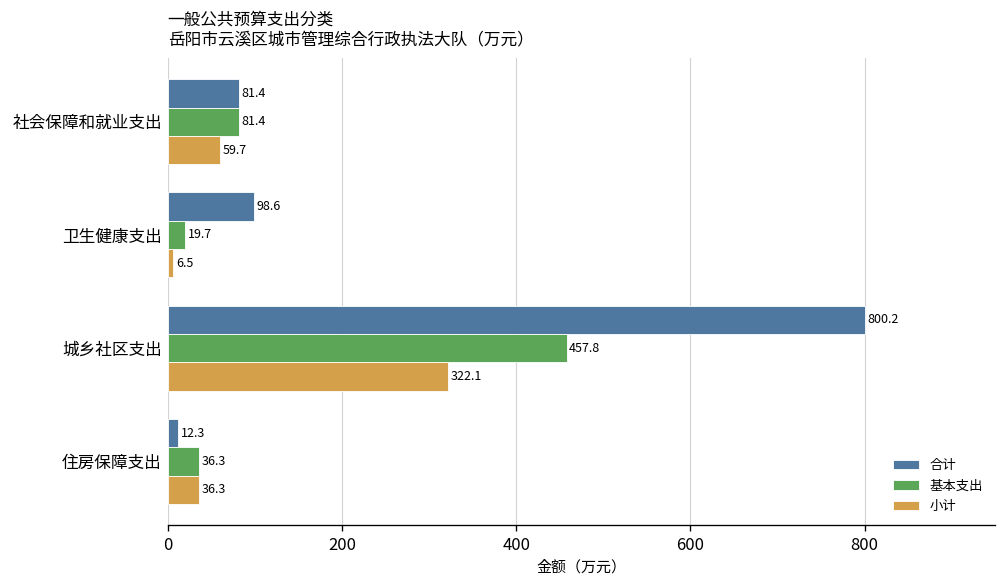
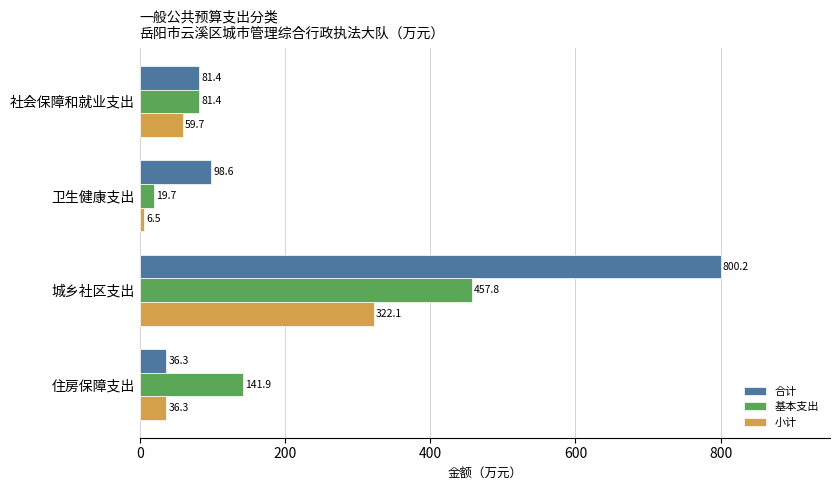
合计, 住房保障支出: 12.3 -> 36.3
基本支出, 住房保障支出: 36.3 -> 141.9
